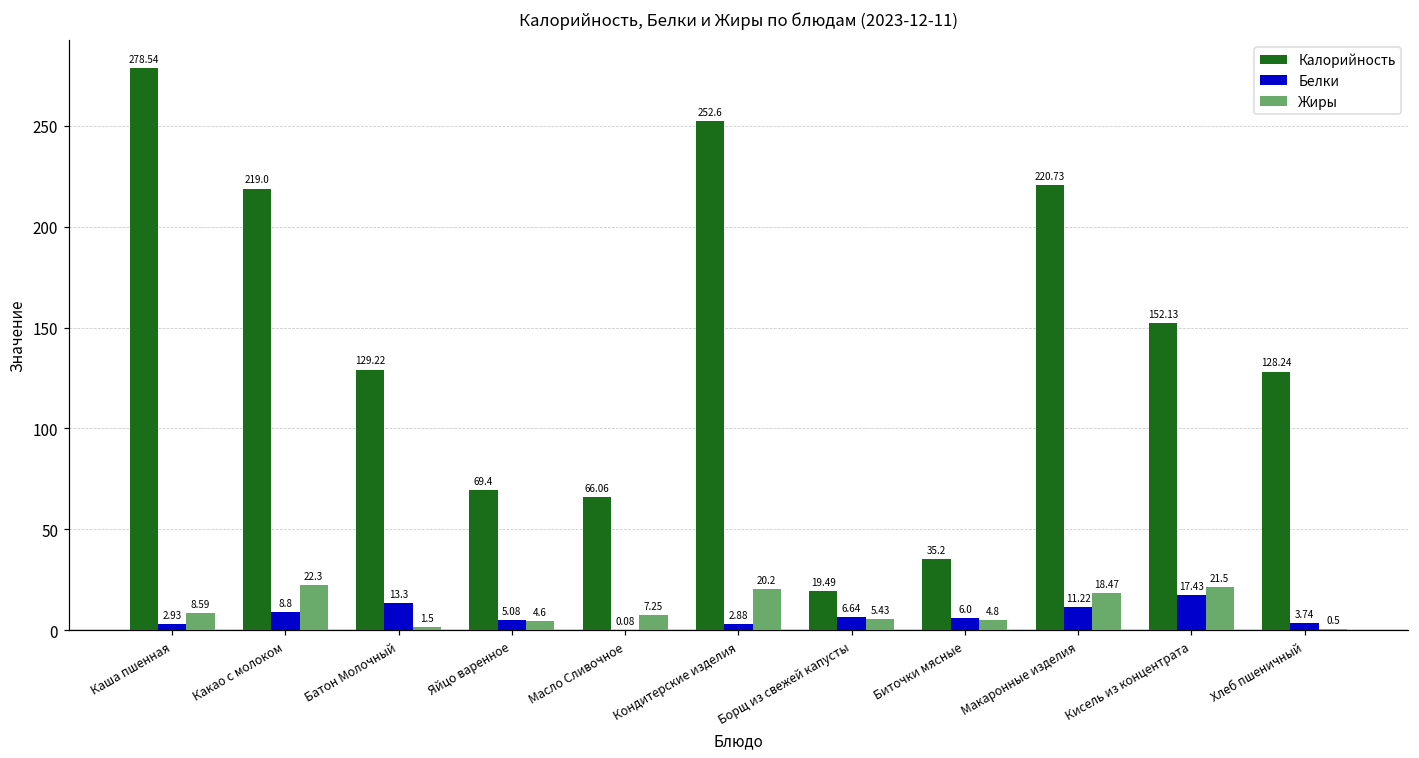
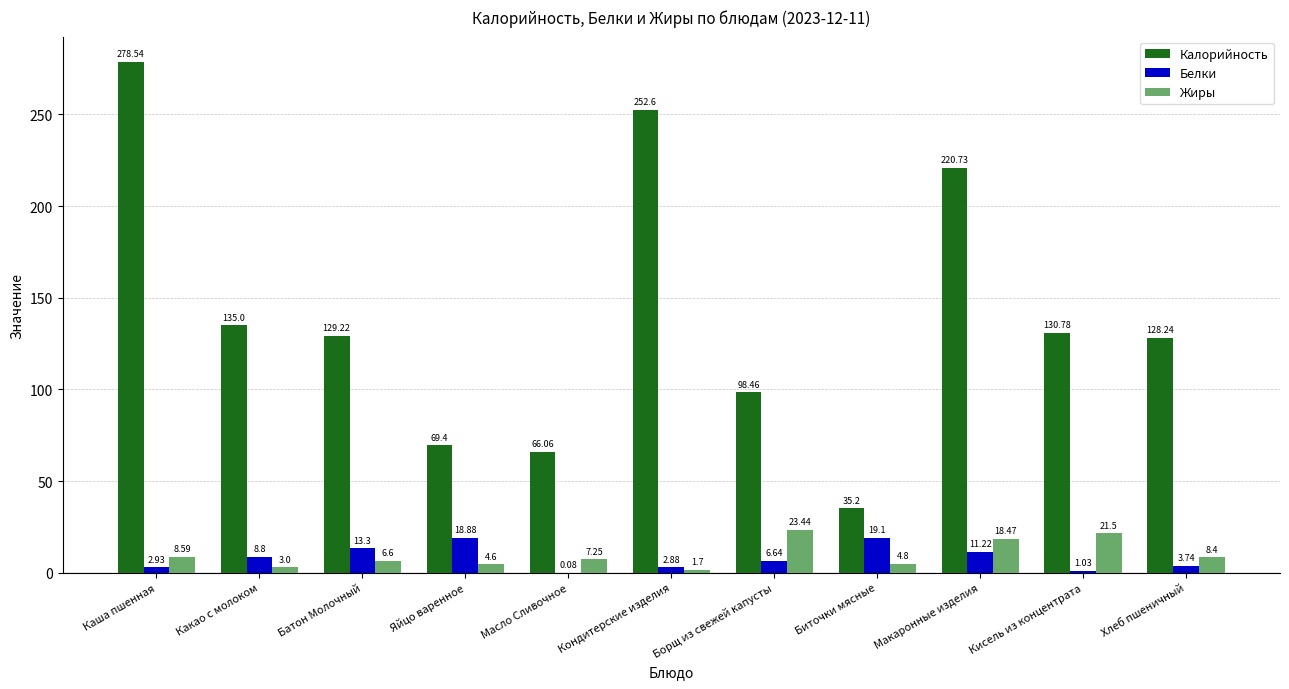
Калорийность, Какао с молоком: 219.0 -> 135.0
Жиры, Какао с молоком: 22.3 -> 3.0
Жиры, Батон Молочный: 1.5 -> 6.6
Белки, Яйцо варенное: 5.08 -> 18.88
Жиры, Кондитерские изделия: 20.2 -> 1.7
Калорийность, Борщ из свежей капусты: 19.49 -> 98.46
Жиры, Борщ из свежей капусты: 5.43 -> 23.44
Белки, Биточки мясные: 6.0 -> 19.1
Калорийность, Кисель из концентрата: 152.13 -> 130.78
Белки, Кисель из концентрата: 17.43 -> 1.03
Жиры, Хлеб пшеничный: 0.5 -> 8.4
